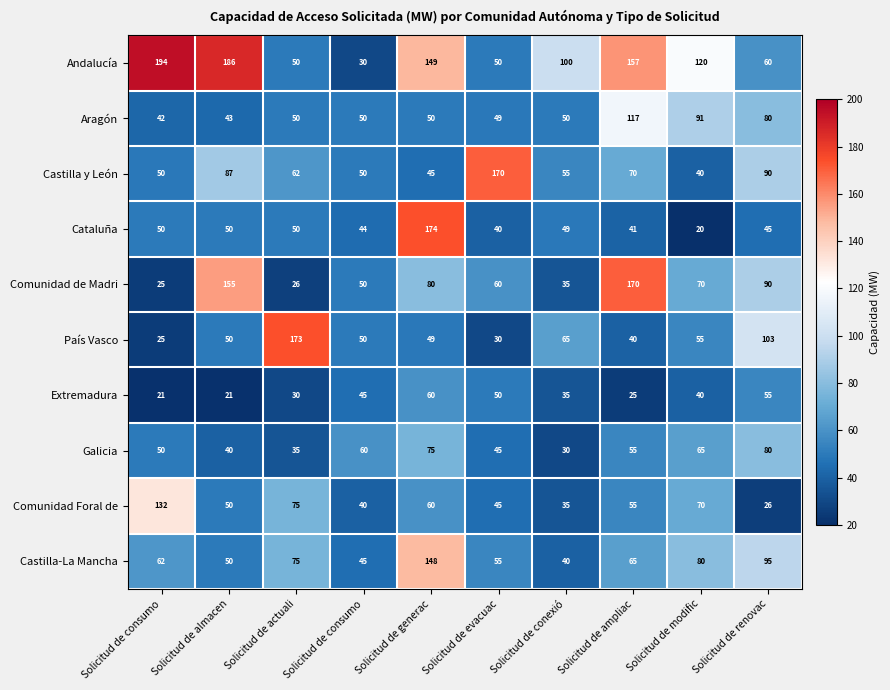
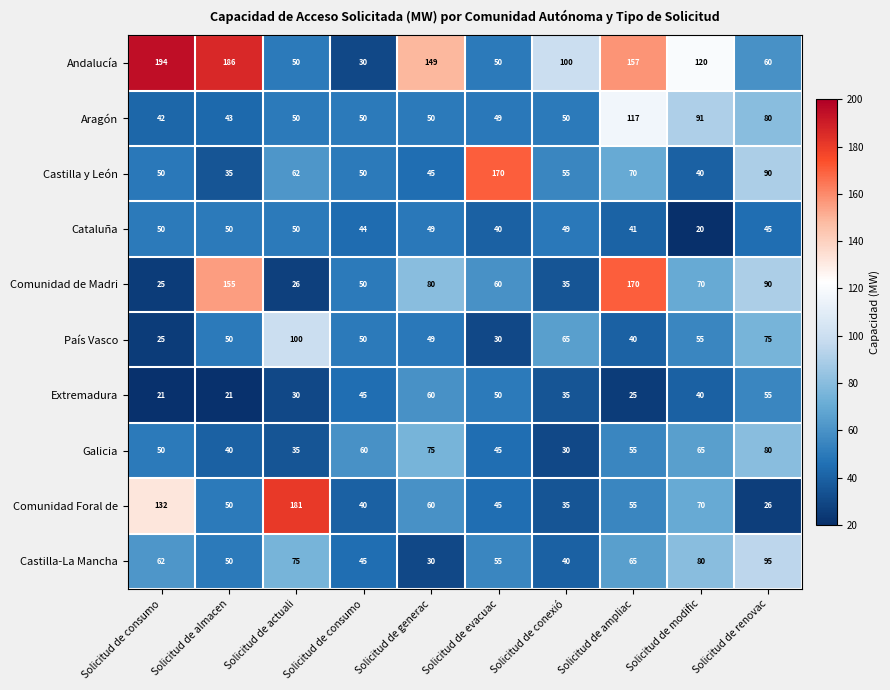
Castilla y León, Solicitud de almacen: 87 -> 35
Cataluña, Solicitud de generac: 174 -> 49
País Vasco, Solicitud de actuali: 173 -> 100
País Vasco, Solicitud de renovac: 103 -> 75
Comunidad Foral de, Solicitud de actuali: 75 -> 181
Castilla-La Mancha, Solicitud de generac: 148 -> 30
